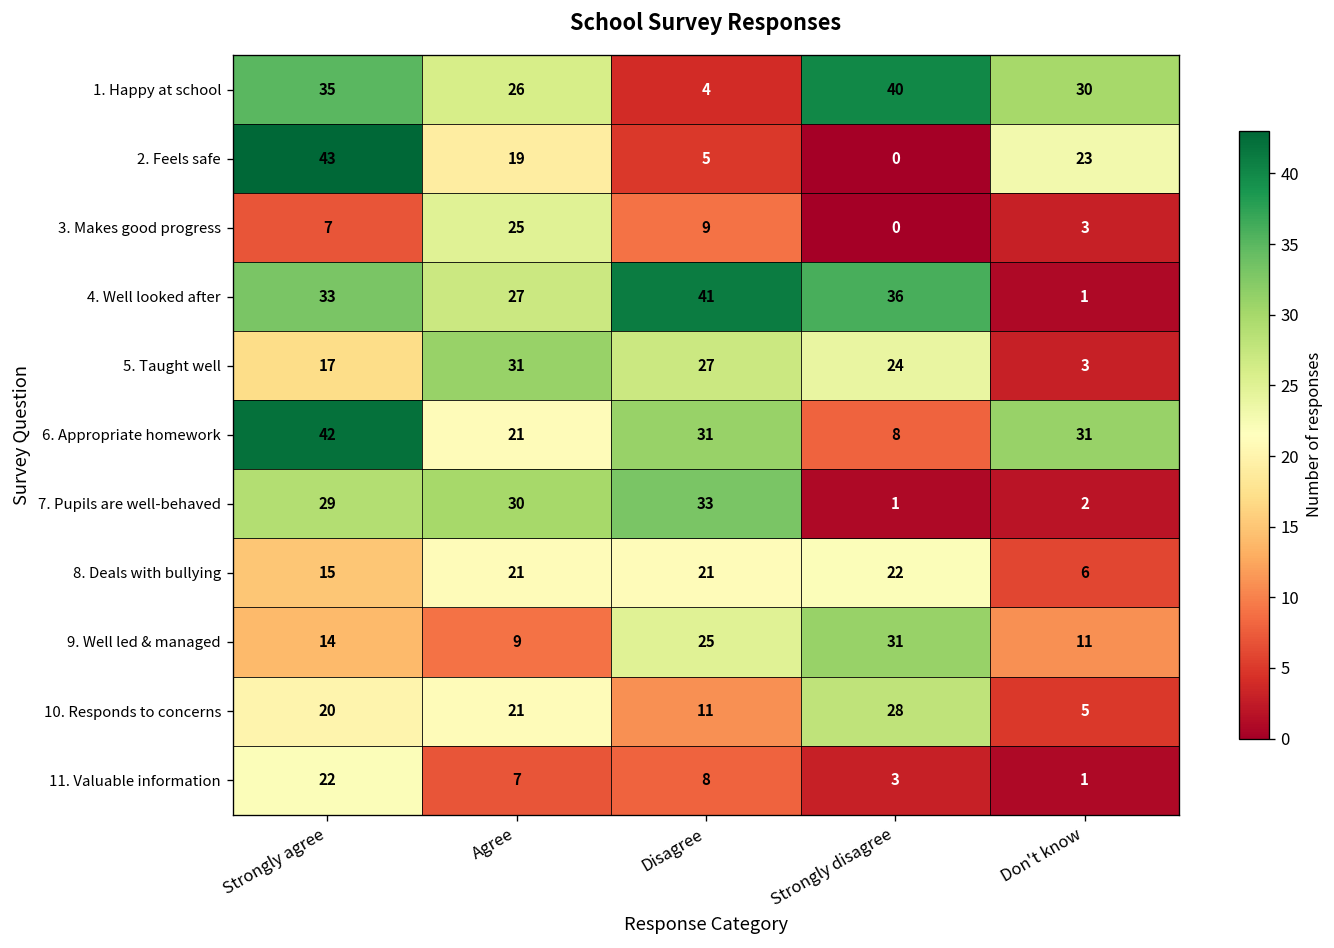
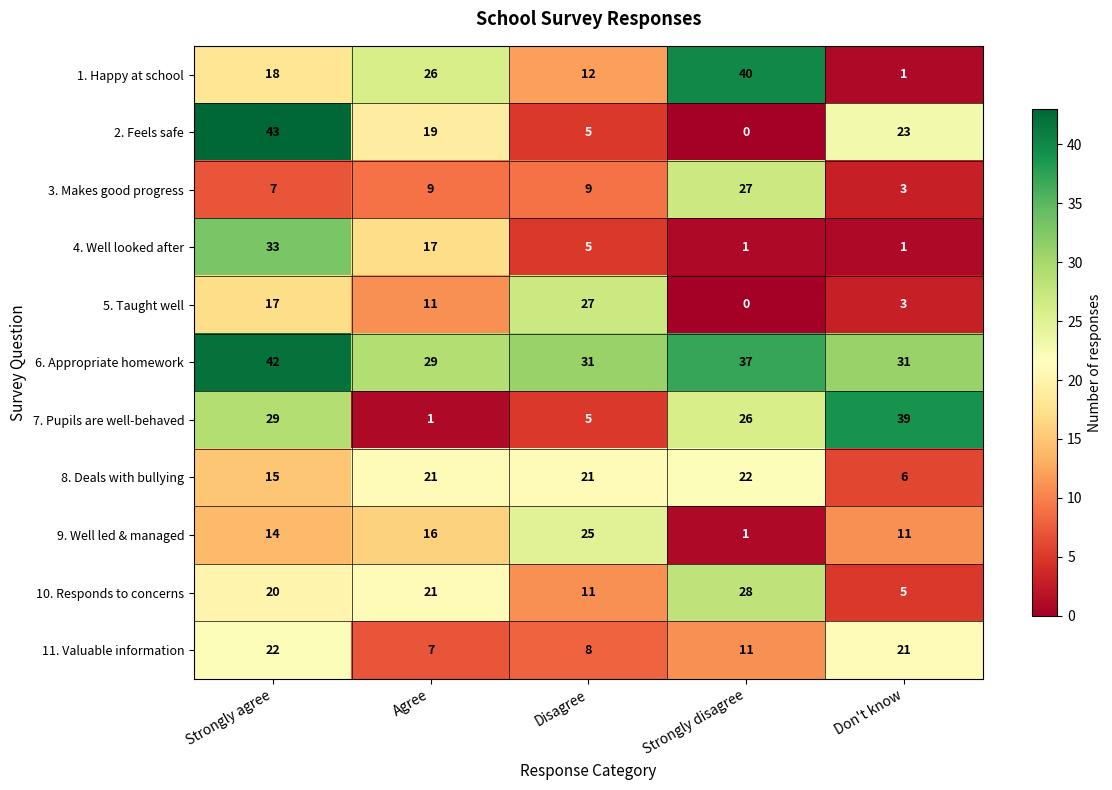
1. Happy at school, Strongly agree: 35 -> 18
1. Happy at school, Disagree: 4 -> 12
1. Happy at school, Don't know: 30 -> 1
3. Makes good progress, Agree: 25 -> 9
3. Makes good progress, Strongly disagree: 0 -> 27
4. Well looked after, Agree: 27 -> 17
4. Well looked after, Disagree: 41 -> 5
4. Well looked after, Strongly disagree: 36 -> 1
5. Taught well, Agree: 31 -> 11
5. Taught well, Strongly disagree: 24 -> 0
6. Appropriate homework, Agree: 21 -> 29
6. Appropriate homework, Strongly disagree: 8 -> 37
7. Pupils are well-behaved, Agree: 30 -> 1
7. Pupils are well-behaved, Disagree: 33 -> 5
7. Pupils are well-behaved, Strongly disagree: 1 -> 26
7. Pupils are well-behaved, Don't know: 2 -> 39
9. Well led & managed, Agree: 9 -> 16
9. Well led & managed, Strongly disagree: 31 -> 1
11. Valuable information, Strongly disagree: 3 -> 11
11. Valuable information, Don't know: 1 -> 21
